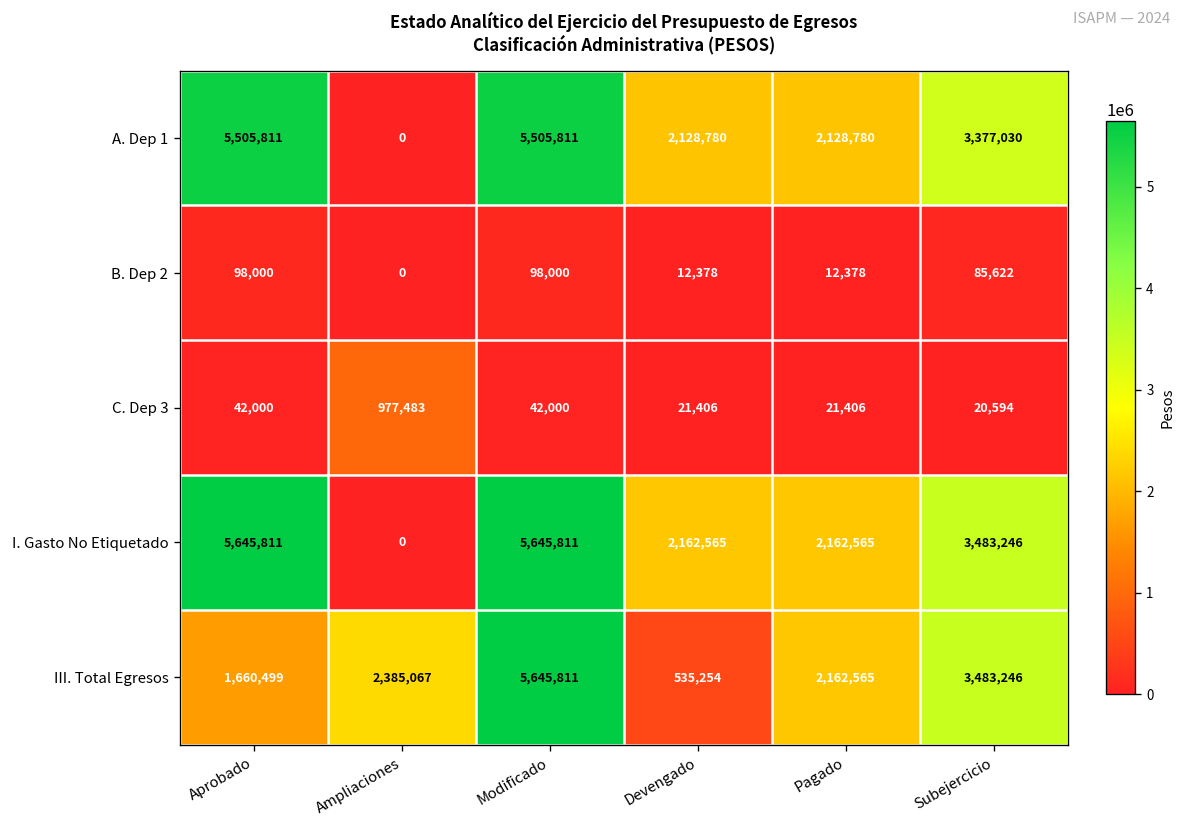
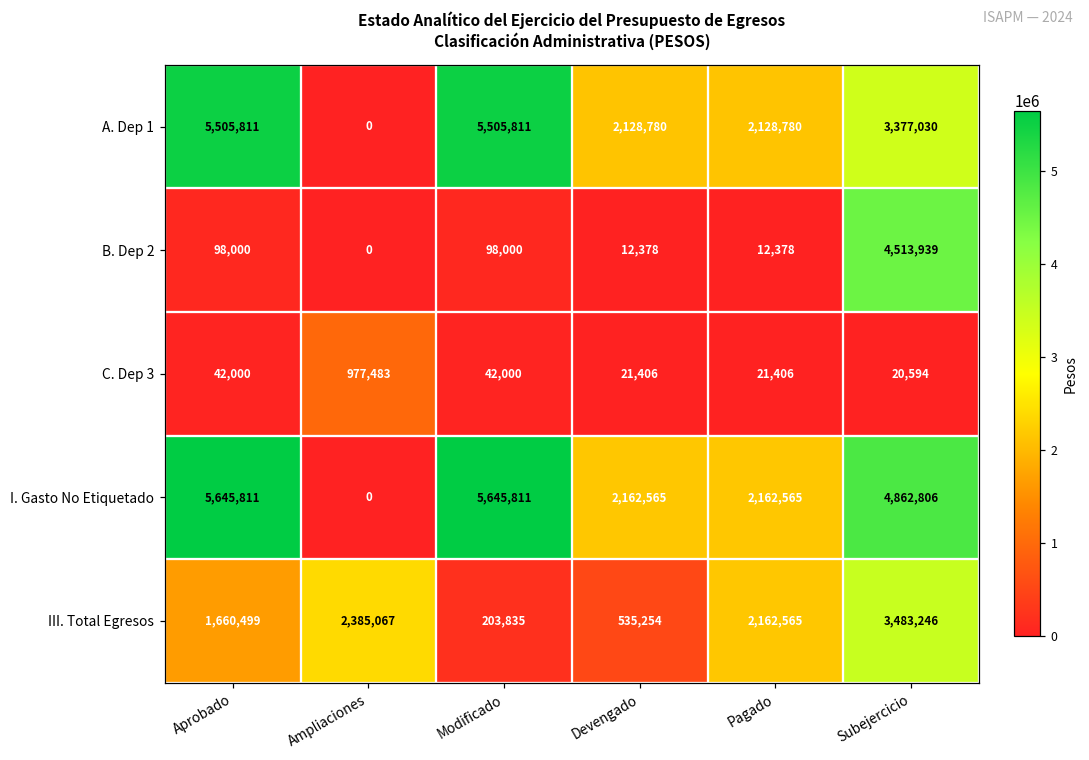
B. Dep 2, Subejercicio: 85,622 -> 4,513,939
I. Gasto No Etiquetado, Subejercicio: 3,483,246 -> 4,862,806
III. Total Egresos, Modificado: 5,645,811 -> 203,835
